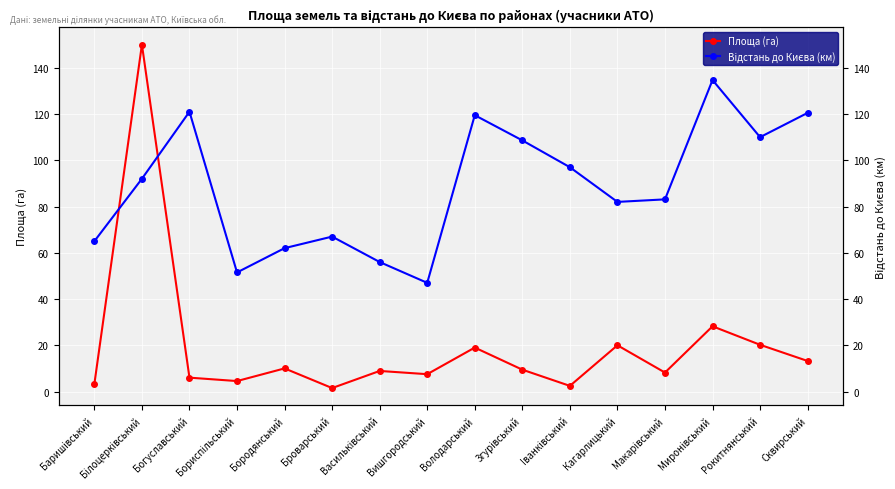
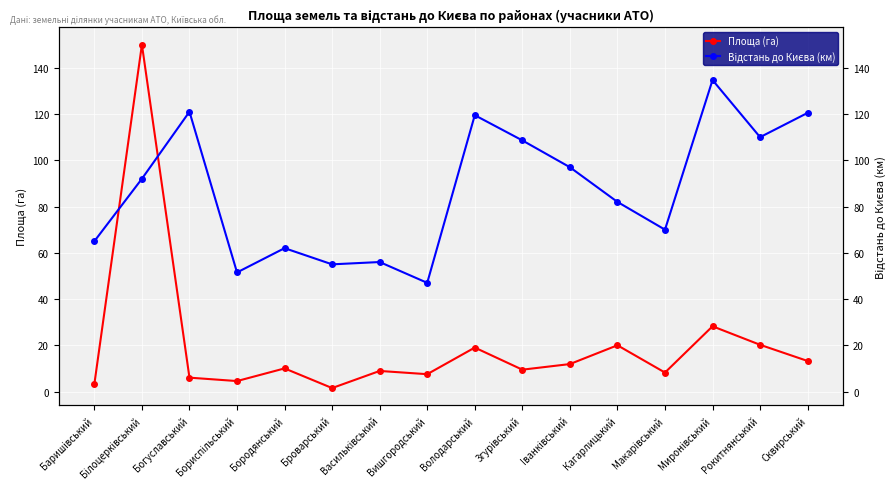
Відстань до Києва (км), Броварський: 67 -> 55
Площа (га), Iванкiвський: 2 -> 12
Відстань до Києва (км), Макарiвський: 83 -> 70
